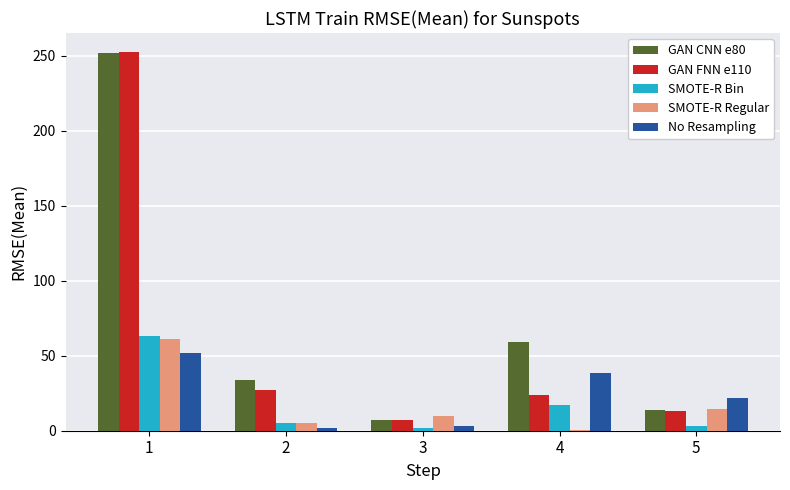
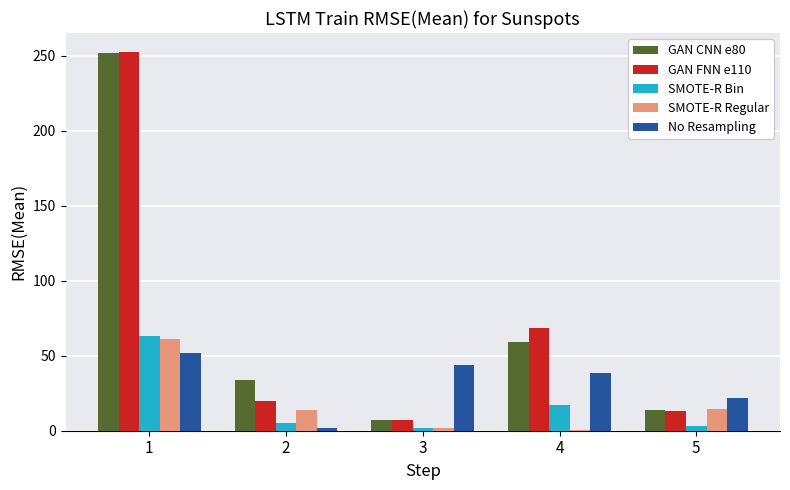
GAN FNN e110, 2: 27 -> 20
SMOTE-R Regular, 2: 5 -> 14
SMOTE-R Regular, 3: 10 -> 2
No Resampling, 3: 3 -> 44
GAN FNN e110, 4: 24 -> 68
